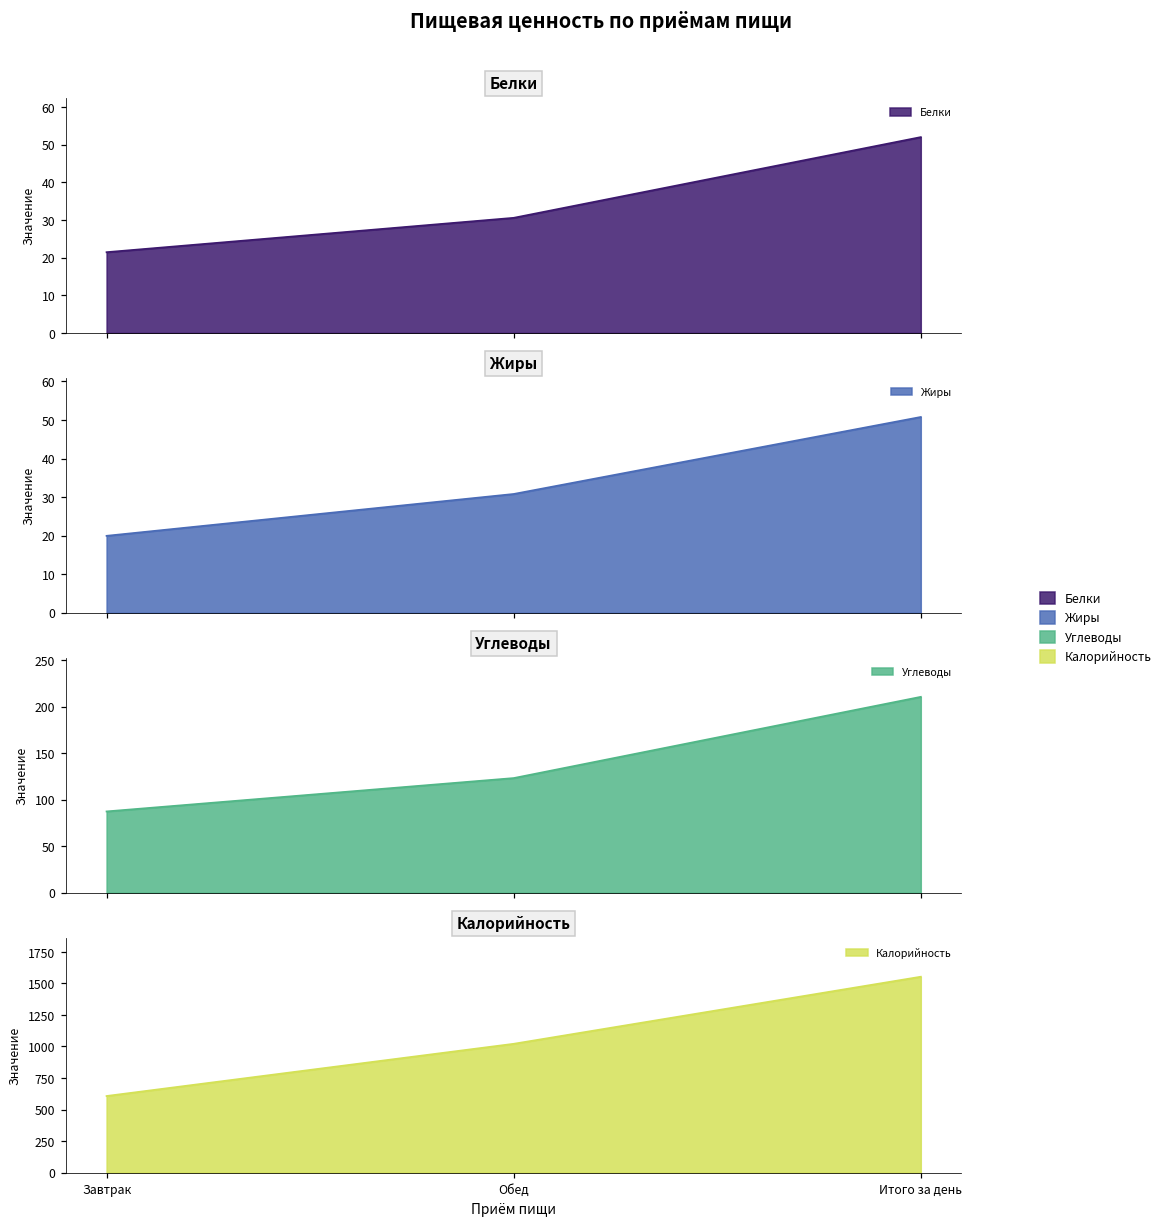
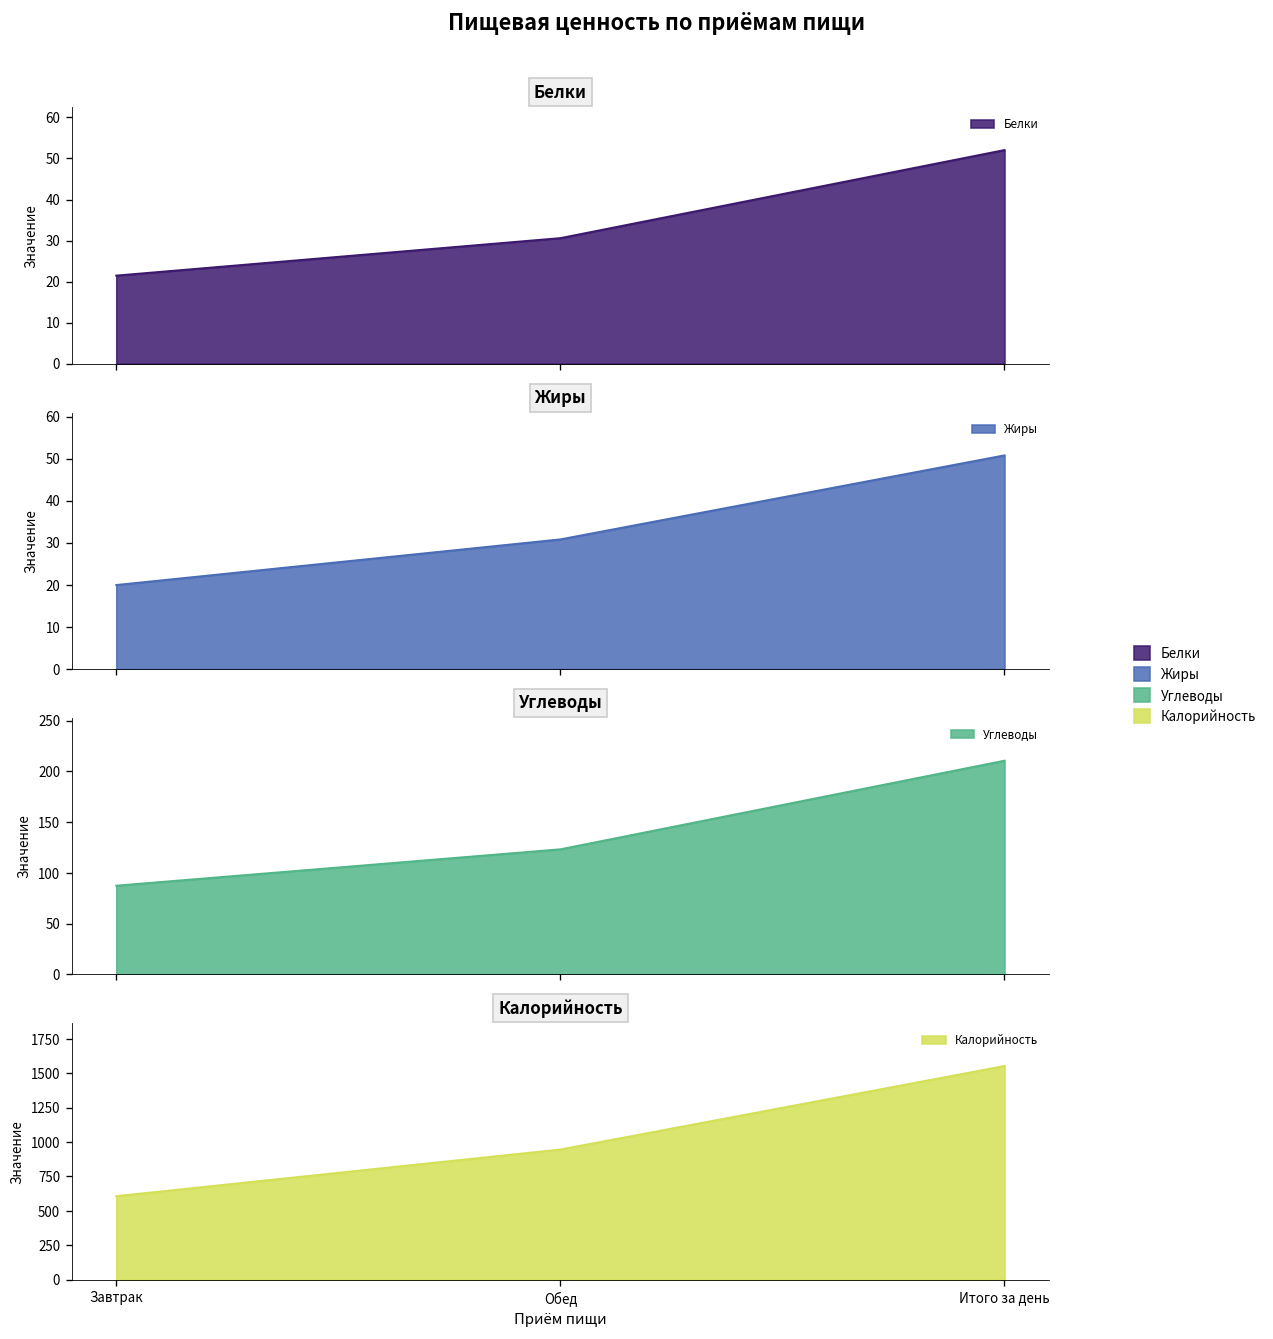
Калорийность, Обед: 1020 -> 950
